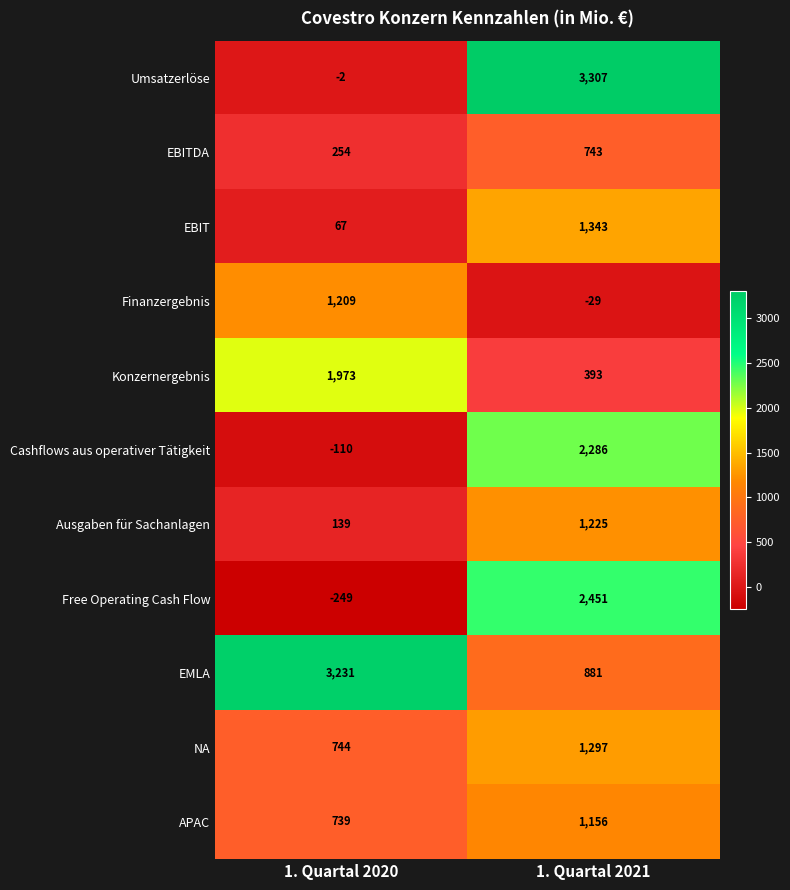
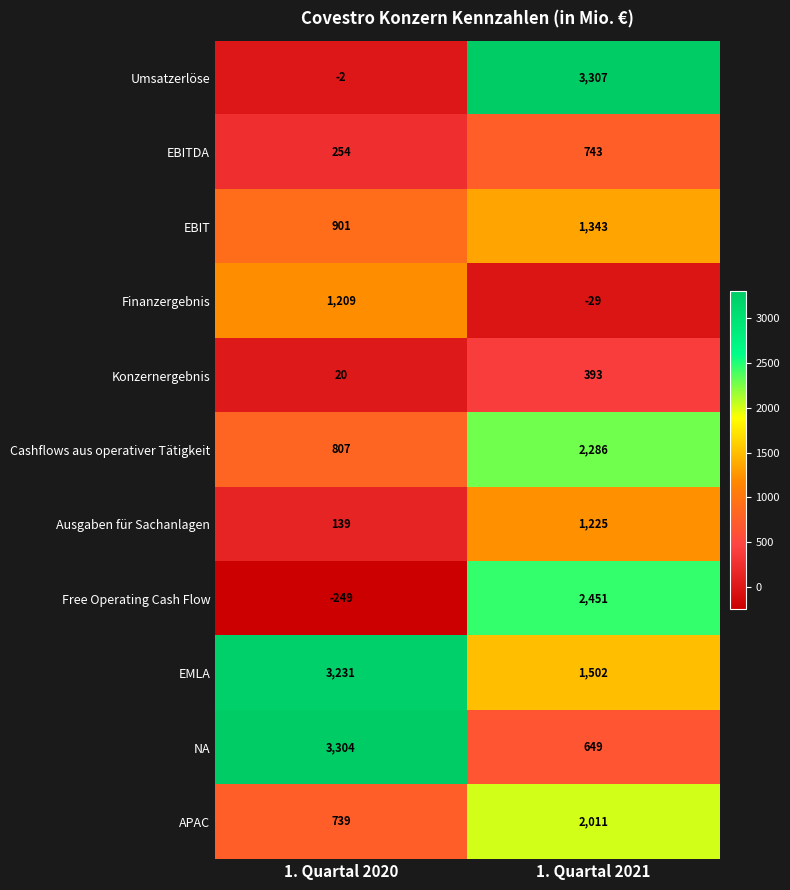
EBIT, 1. Quartal 2020: 67 -> 901
Konzernergebnis, 1. Quartal 2020: 1,973 -> 20
Cashflows aus operativer Tätigkeit, 1. Quartal 2020: -110 -> 807
EMLA, 1. Quartal 2021: 881 -> 1,502
NA, 1. Quartal 2020: 744 -> 3,304
NA, 1. Quartal 2021: 1,297 -> 649
APAC, 1. Quartal 2021: 1,156 -> 2,011
